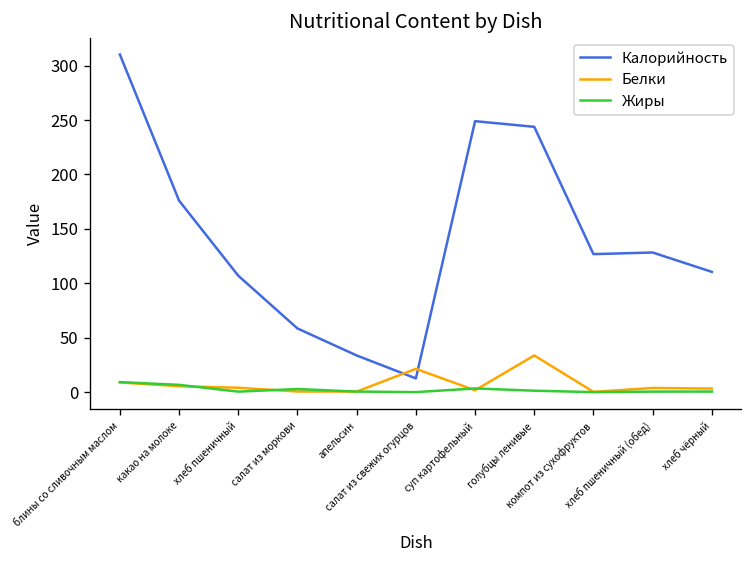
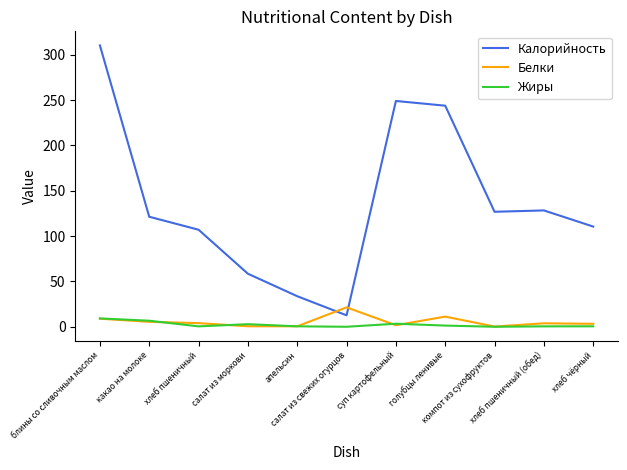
Калорийность, какао на молоке: 180 -> 120
Белки, голубцы ленивые: 30 -> 10
